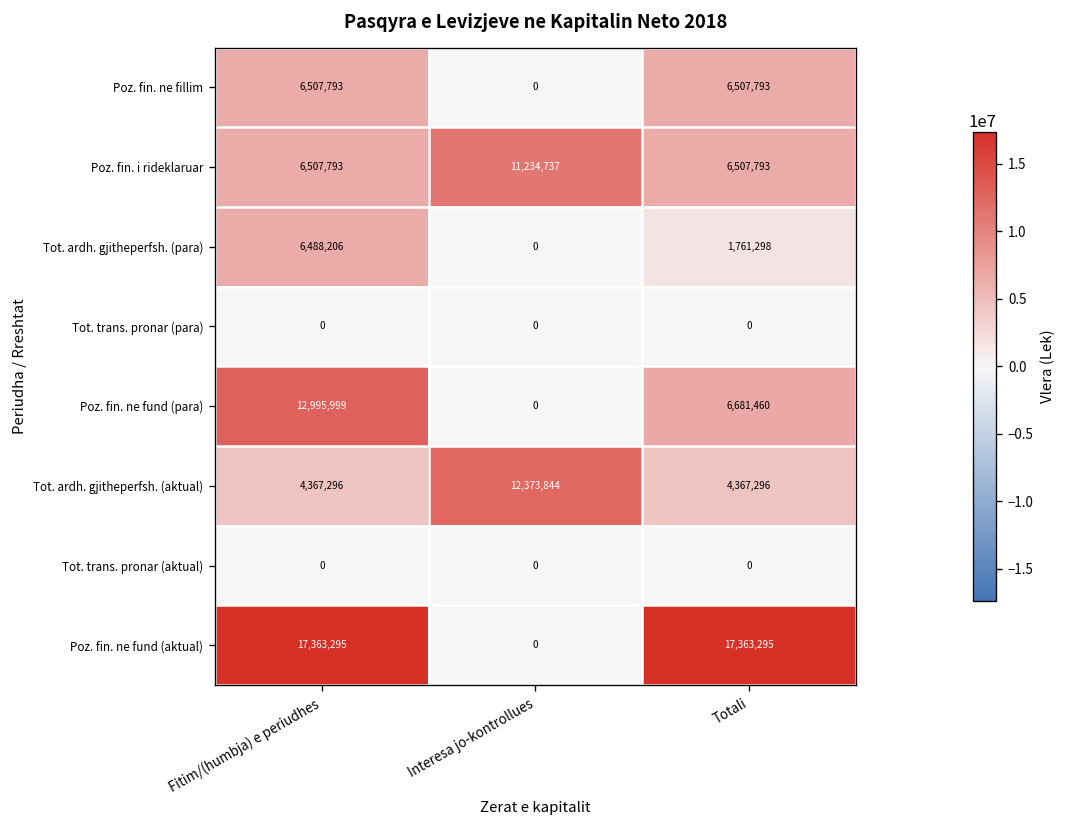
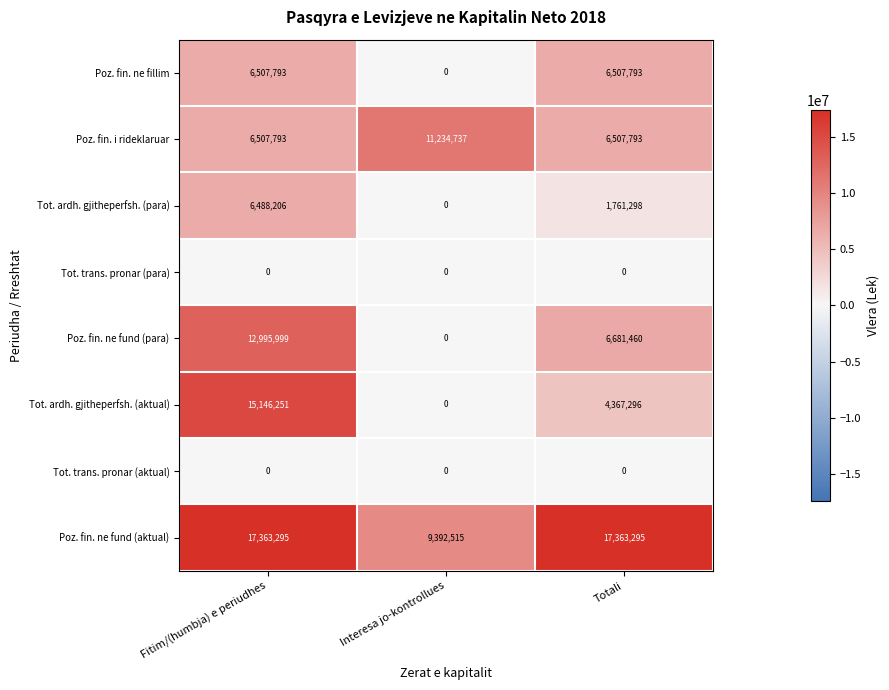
Tot. ardh. gjitheperfsh. (aktual), Fitim/(humbja) e periudhes: 4,367,296 -> 15,146,251
Tot. ardh. gjitheperfsh. (aktual), Interesa jo-kontrollues: 12,373,844 -> 0
Poz. fin. ne fund (aktual), Interesa jo-kontrollues: 0 -> 9,392,515
